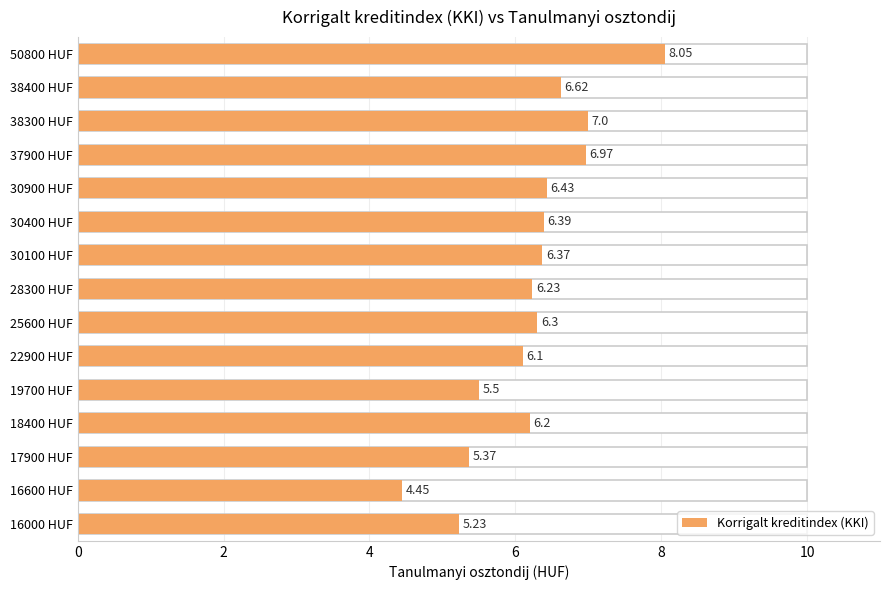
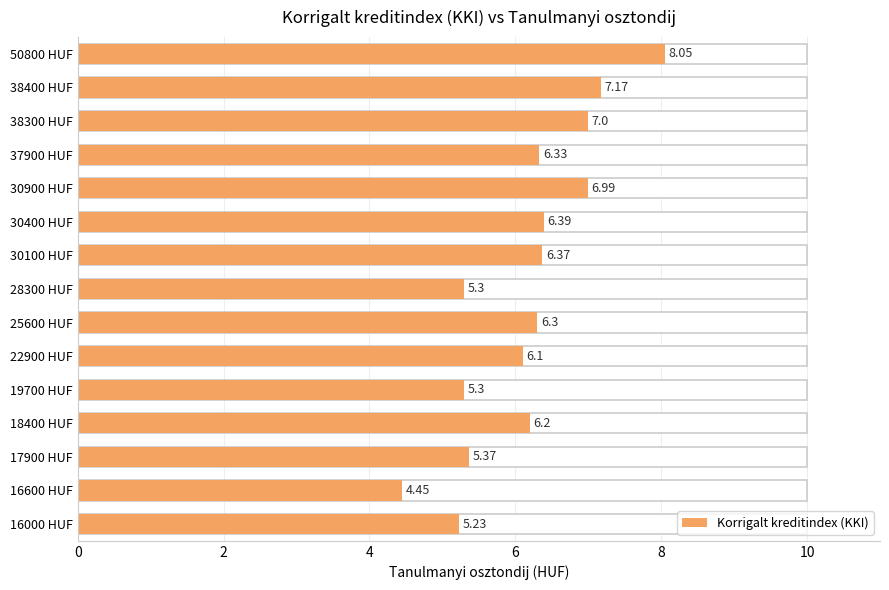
Korrigalt kreditindex (KKI), 38400 HUF: 6.62 -> 7.17
Korrigalt kreditindex (KKI), 37900 HUF: 6.97 -> 6.33
Korrigalt kreditindex (KKI), 30900 HUF: 6.43 -> 6.99
Korrigalt kreditindex (KKI), 28300 HUF: 6.23 -> 5.3
Korrigalt kreditindex (KKI), 19700 HUF: 5.5 -> 5.3
